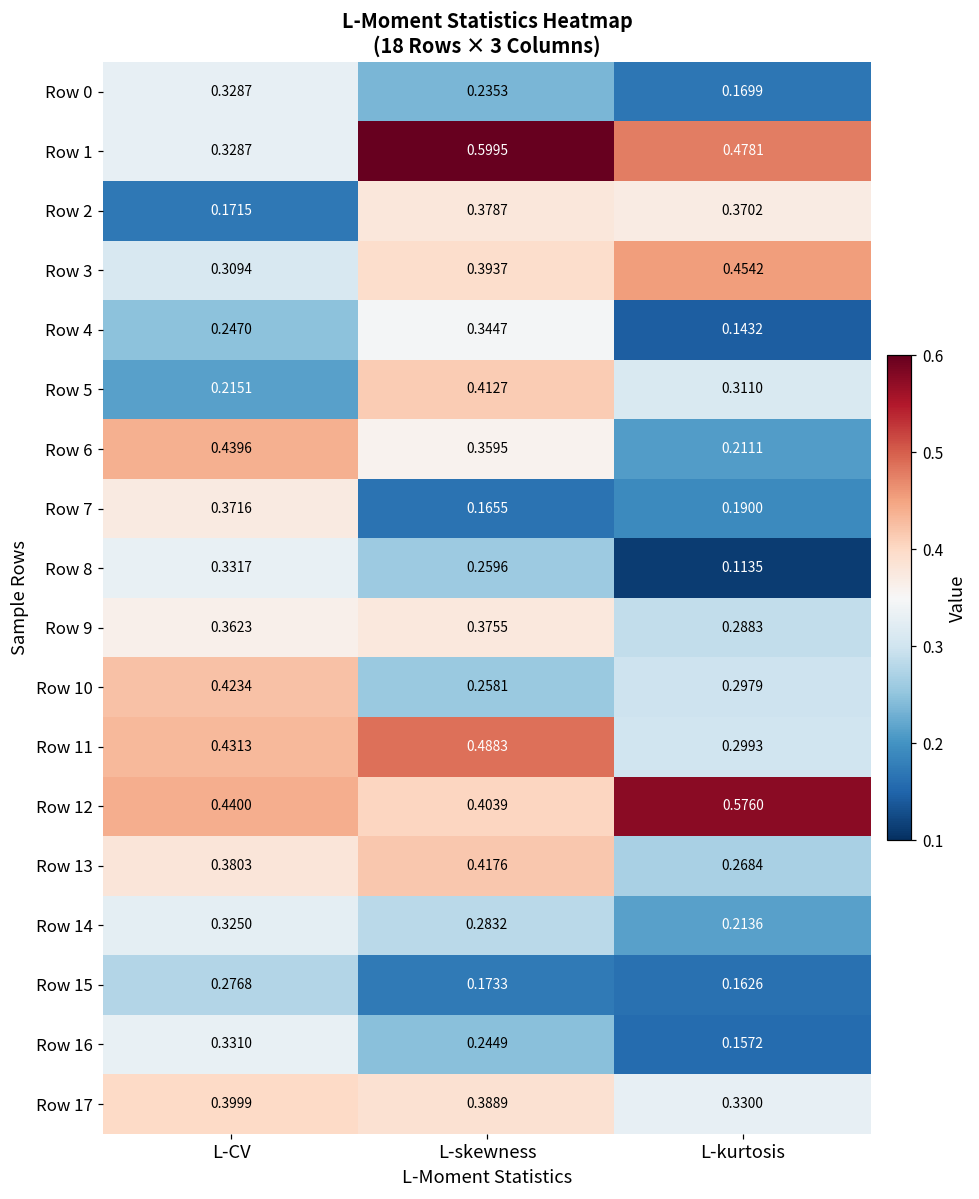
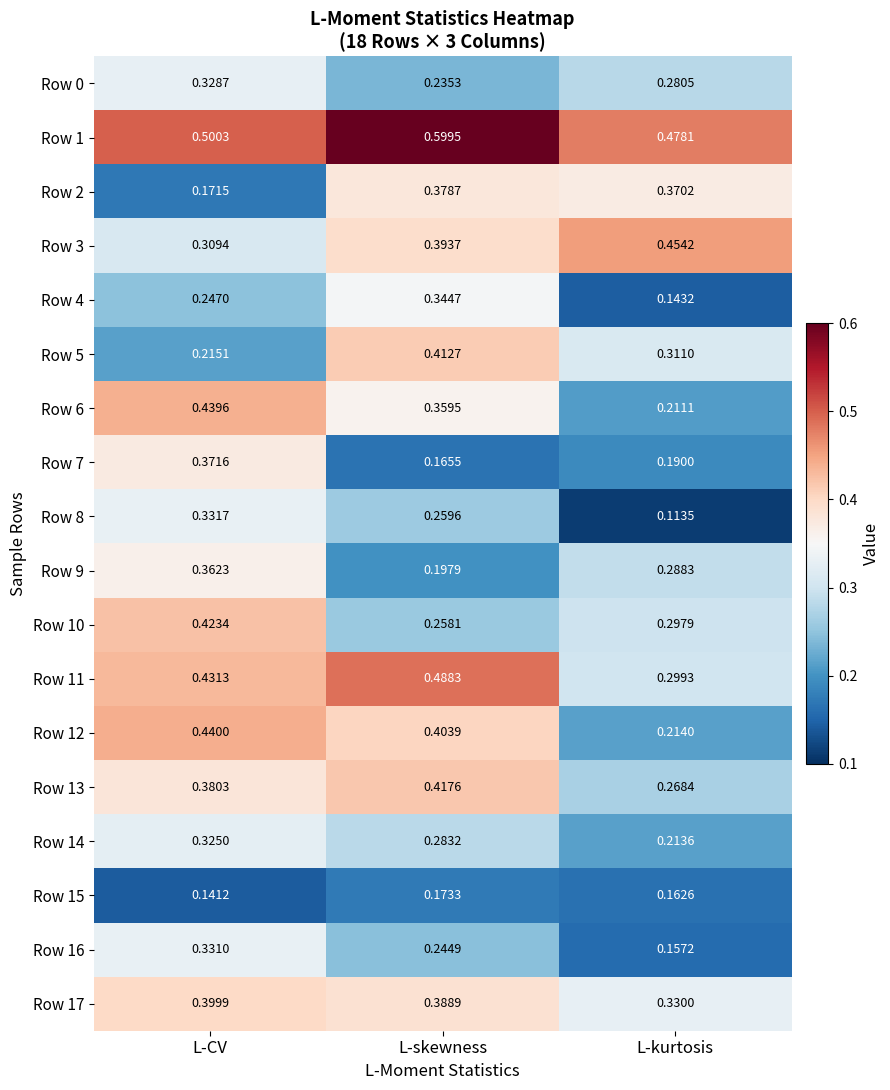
Row 0, L-kurtosis: 0.1699 -> 0.2805
Row 1, L-CV: 0.3287 -> 0.5003
Row 9, L-skewness: 0.3755 -> 0.1979
Row 12, L-kurtosis: 0.5760 -> 0.2140
Row 15, L-CV: 0.2768 -> 0.1412
